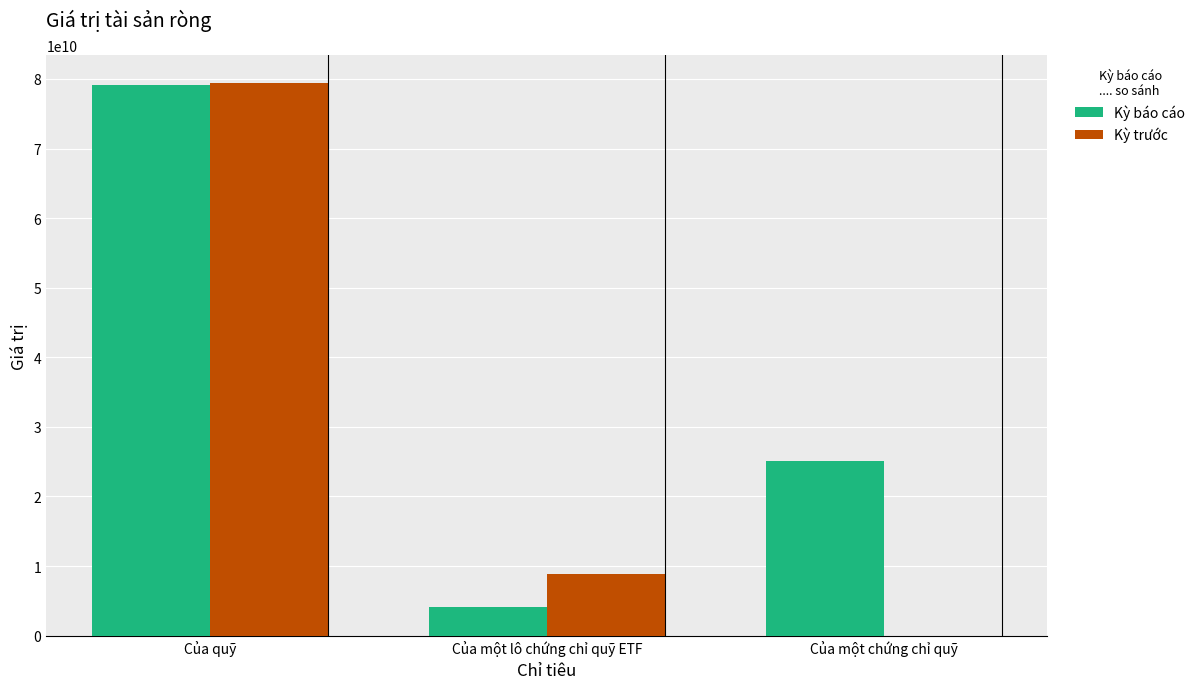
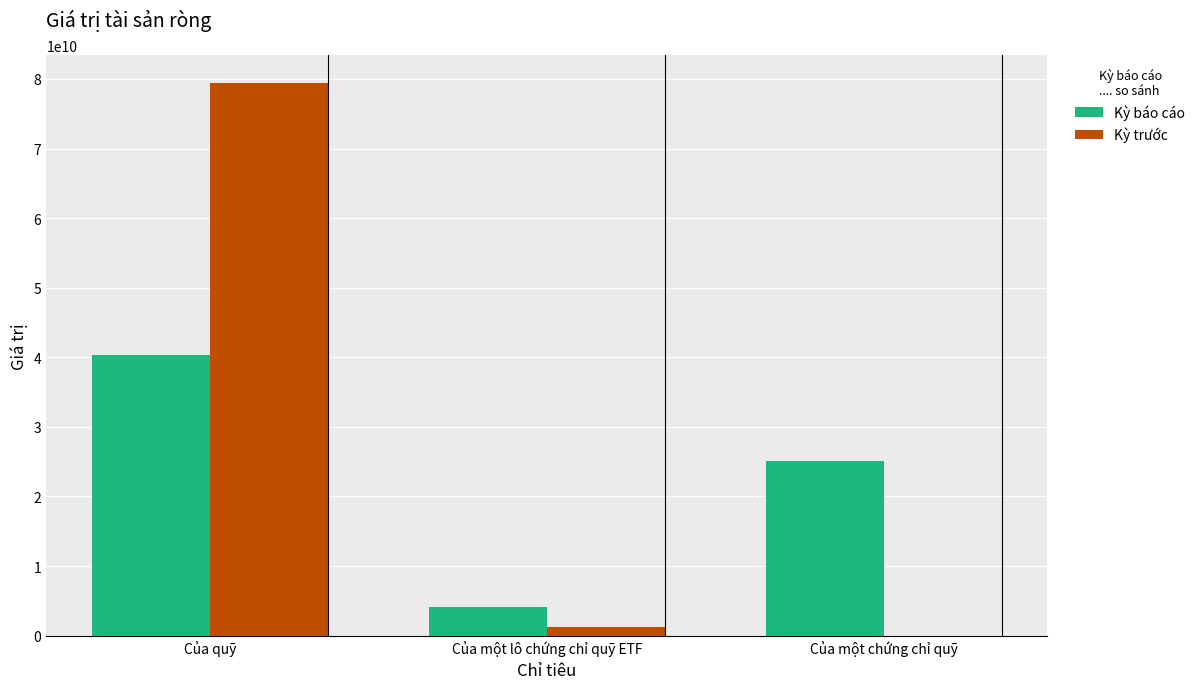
Kỳ báo cáo, Của quỹ: 79000000000 -> 40000000000
Kỳ trước, Của một lô chứng chỉ quỹ ETF: 9000000000 -> 1000000000
